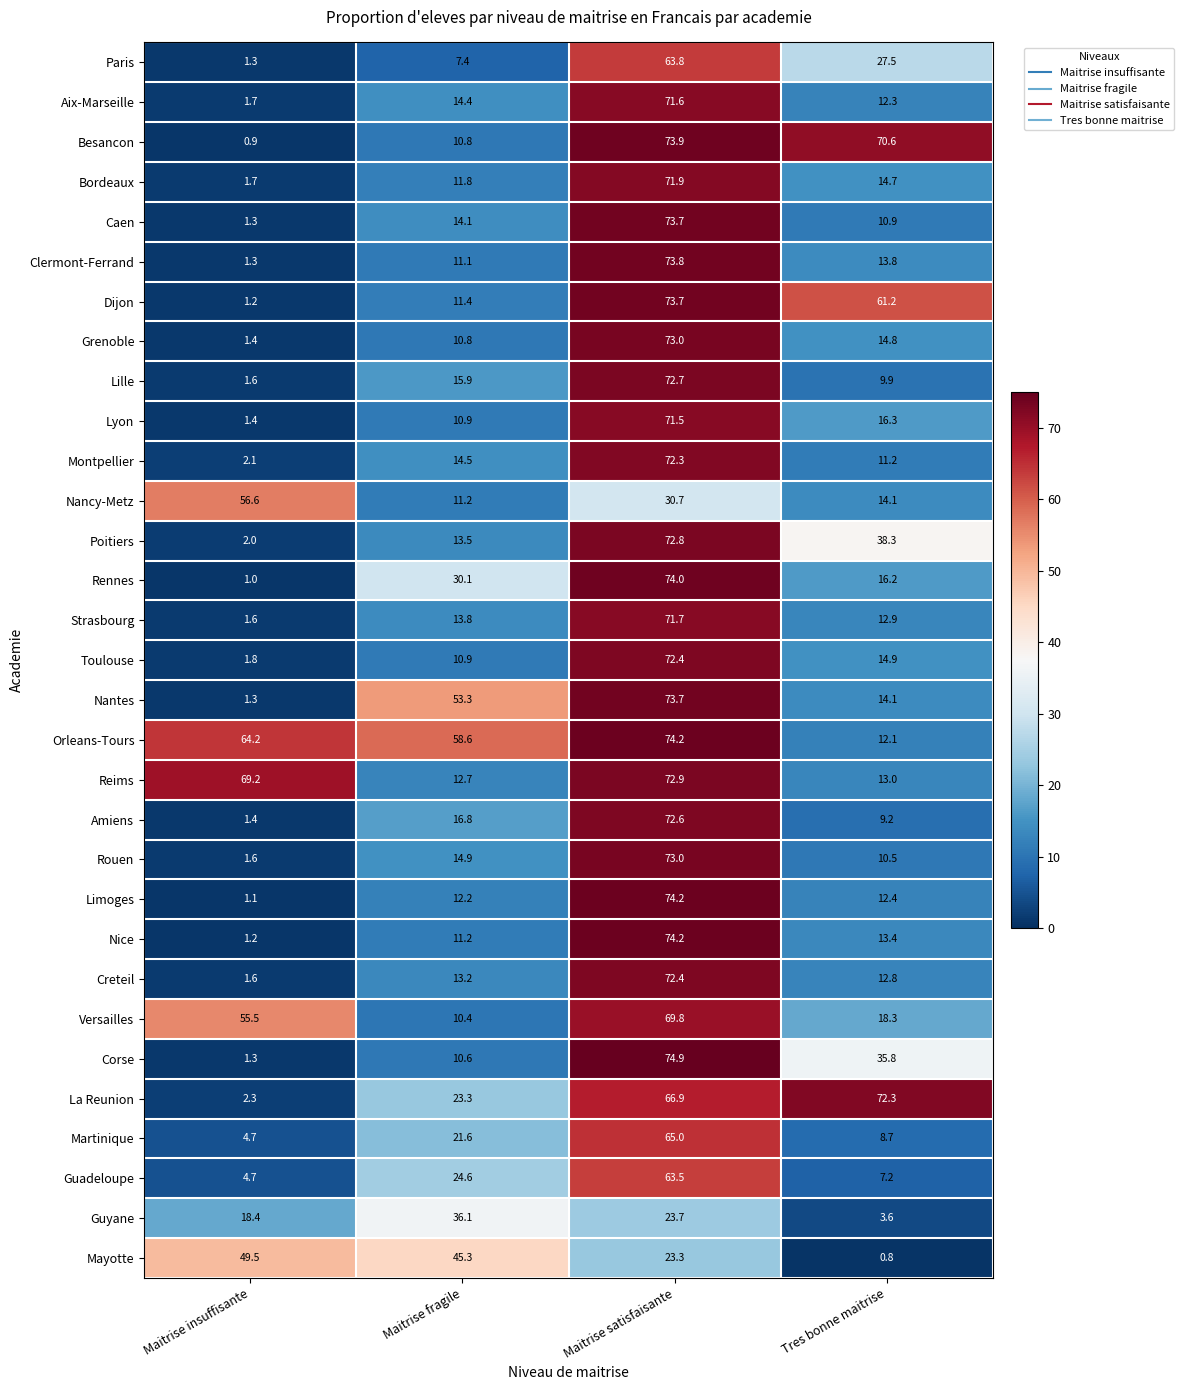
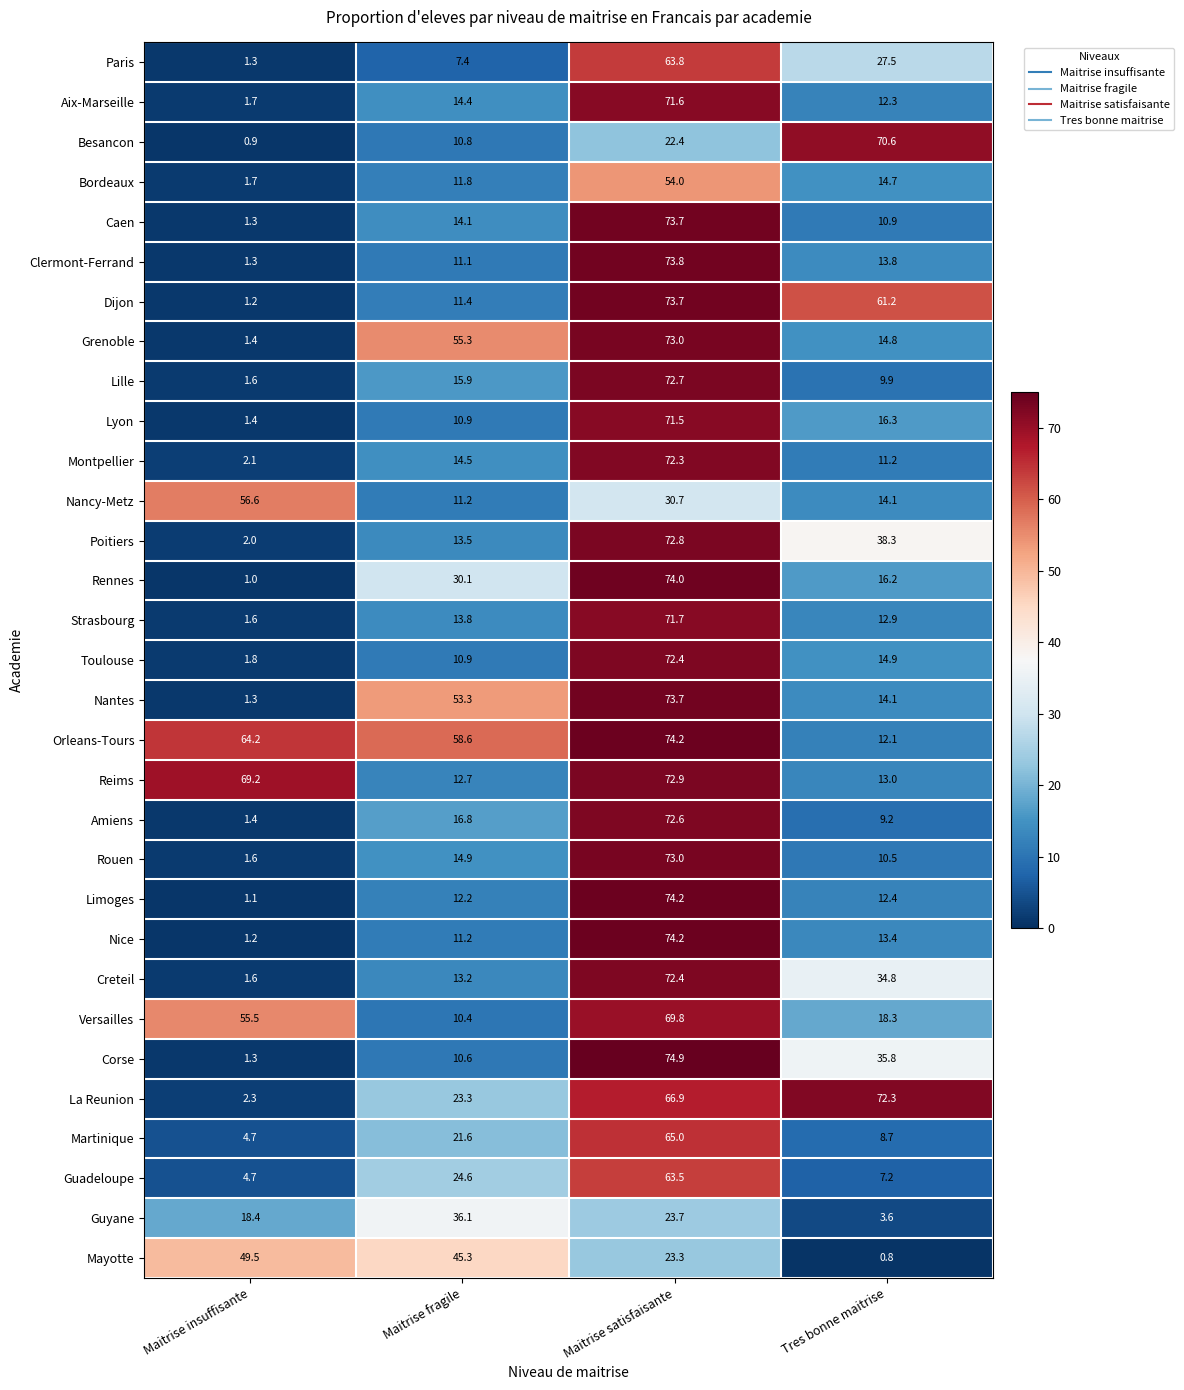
Besancon, Maitrise satisfaisante: 73.9 -> 22.4
Bordeaux, Maitrise satisfaisante: 71.9 -> 54.0
Grenoble, Maitrise fragile: 10.8 -> 55.3
Creteil, Tres bonne maitrise: 12.8 -> 34.8
